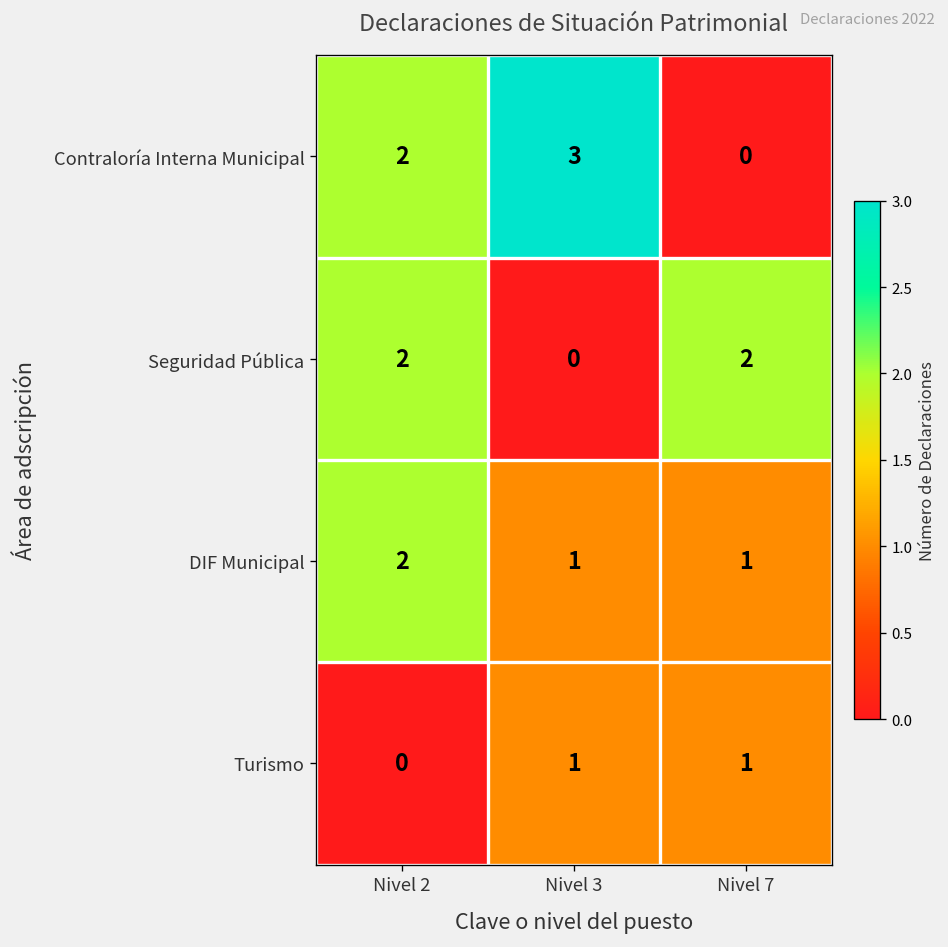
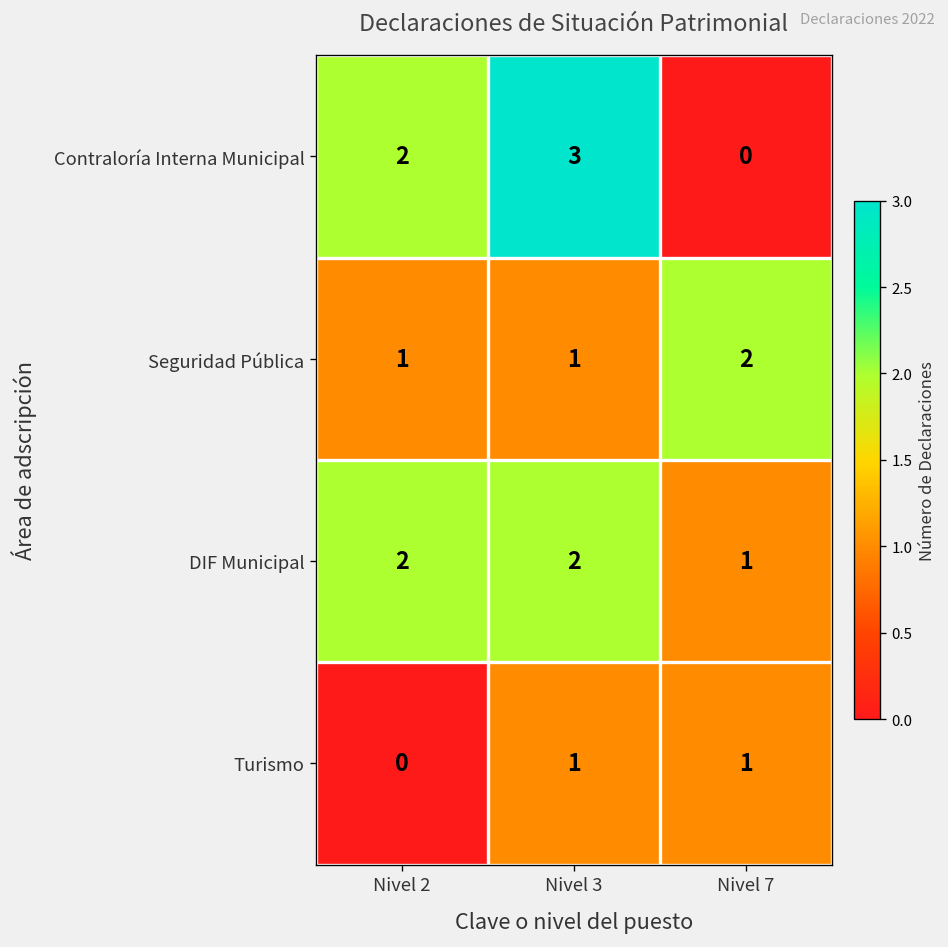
Seguridad Pública, Nivel 2: 2 -> 1
Seguridad Pública, Nivel 3: 0 -> 1
DIF Municipal, Nivel 3: 1 -> 2
